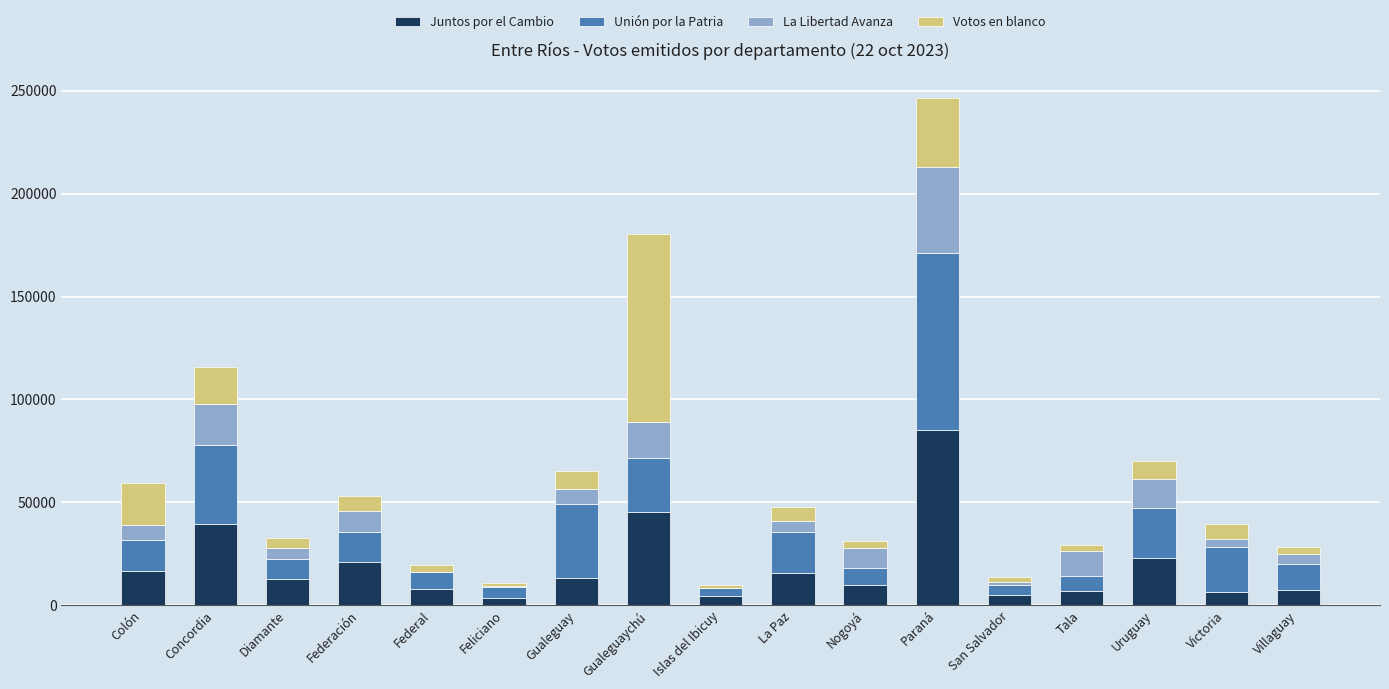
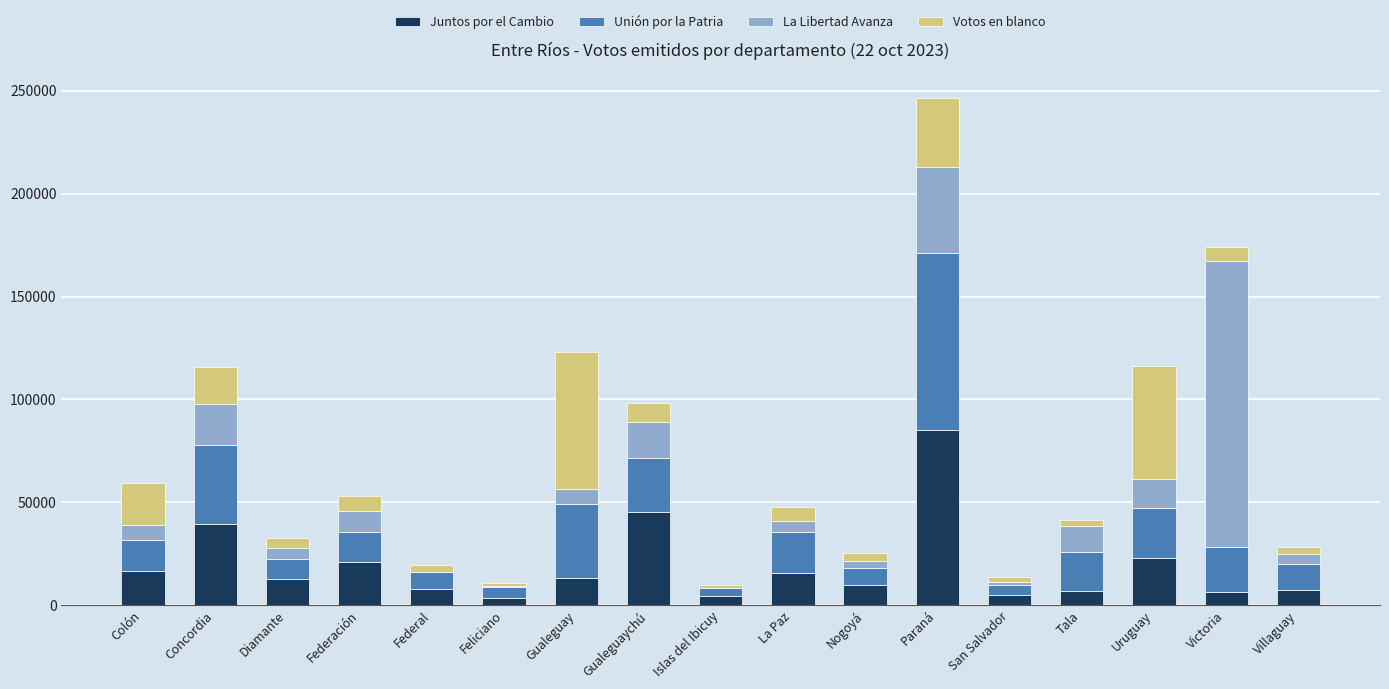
Votos en blanco, Gualeguay: 9000 -> 67000
Votos en blanco, Gualeguaychú: 91000 -> 9000
La Libertad Avanza, Nogoyá: 9000 -> 3000
Unión por la Patria, Tala: 7000 -> 19000
Votos en blanco, Uruguay: 9000 -> 55000
La Libertad Avanza, Victoria: 4000 -> 139000
